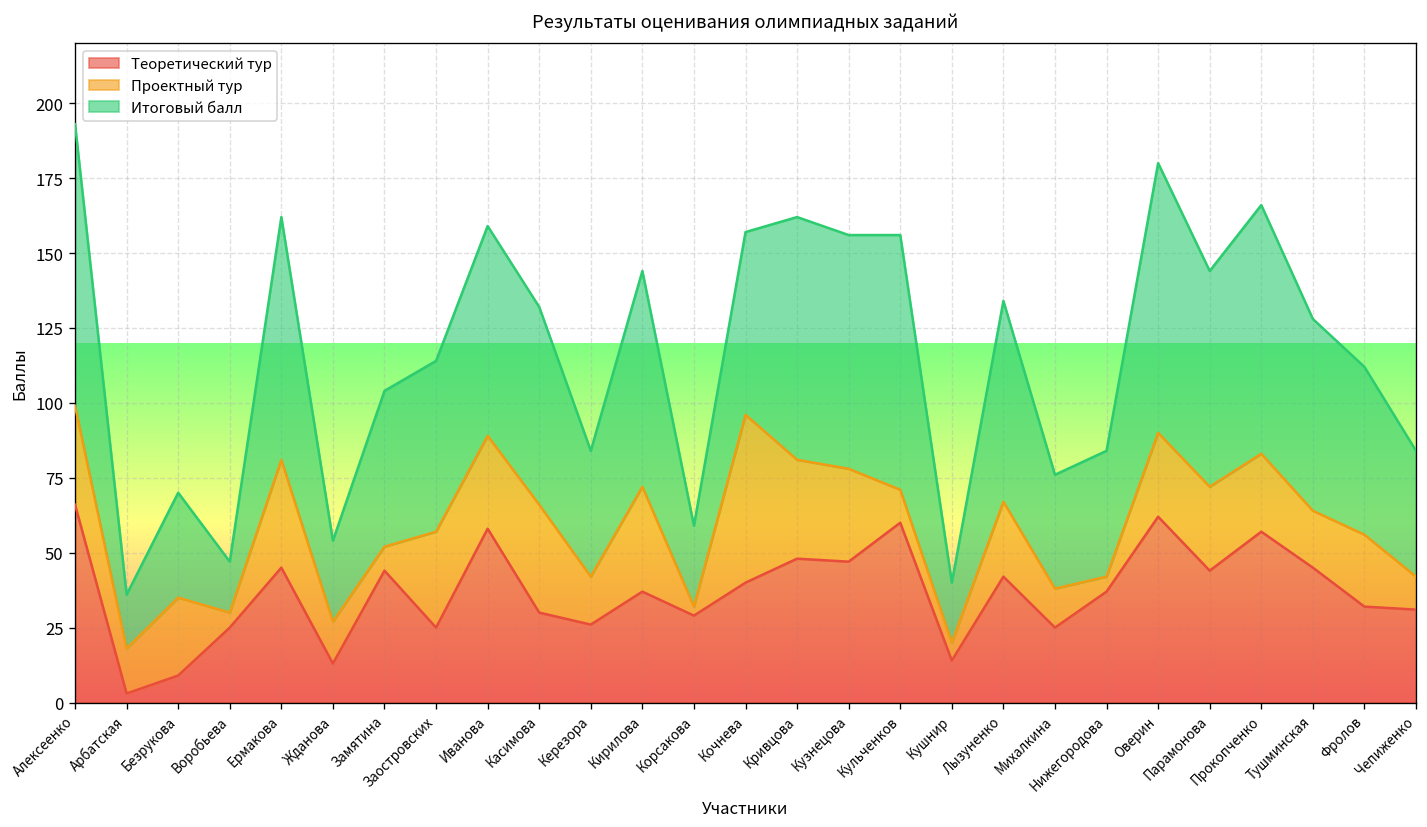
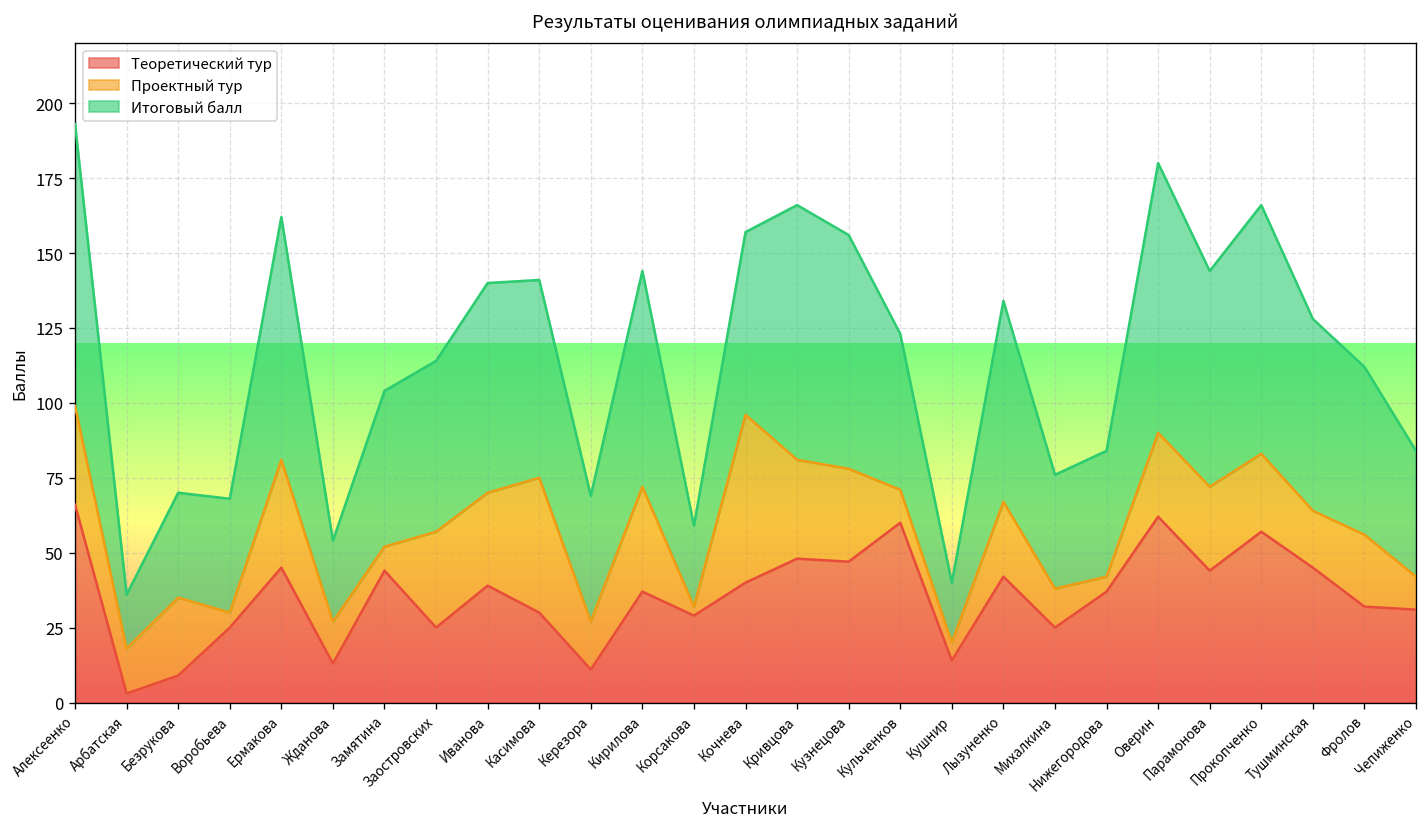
Итоговый балл, Воробьева: 17 -> 38
Теоретический тур, Иванова: 58 -> 39
Проектный тур, Касимова: 36 -> 45
Теоретический тур, Керезора: 26 -> 11
Итоговый балл, Кривцова: 81 -> 85
Итоговый балл, Кульченков: 85 -> 52
